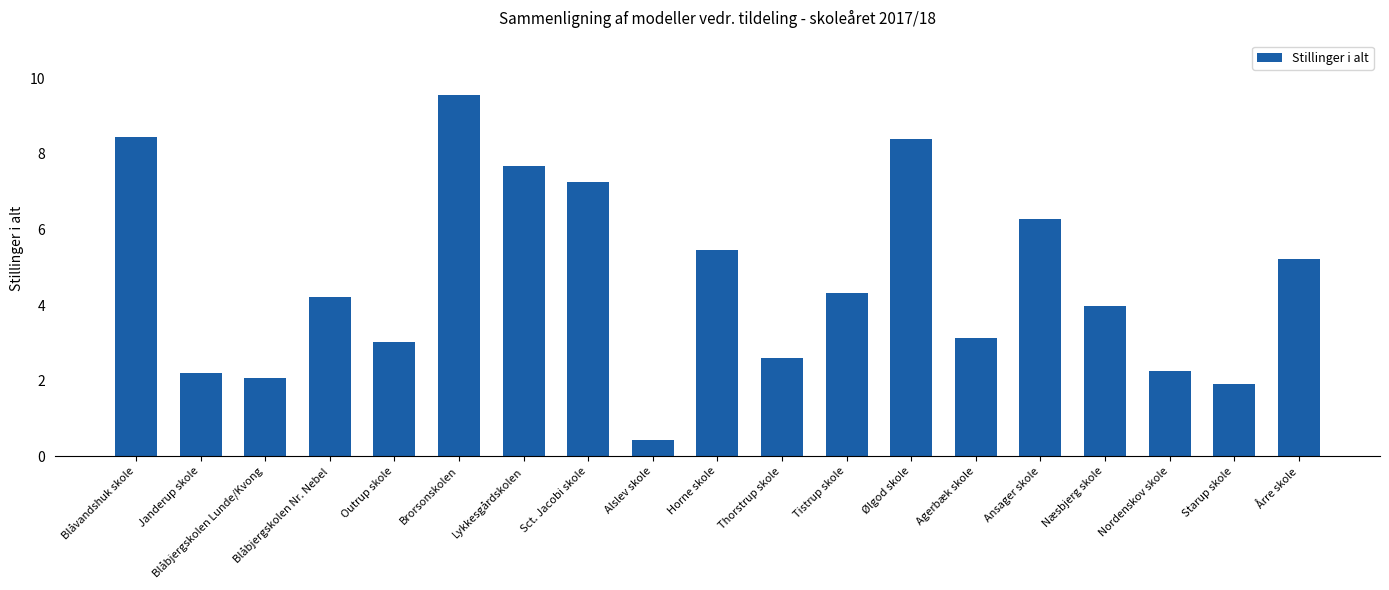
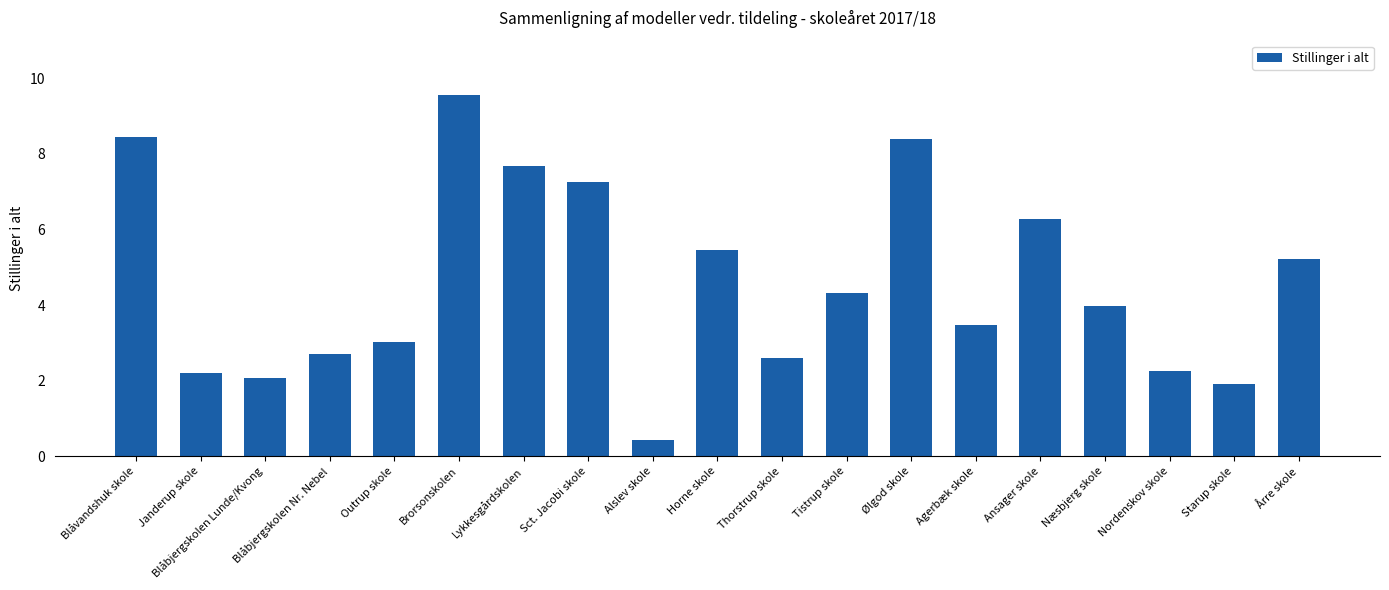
Blåbjergskolen Nr. Nebel: 4.2 -> 2.7
Agerbæk skole: 3.1 -> 3.5
